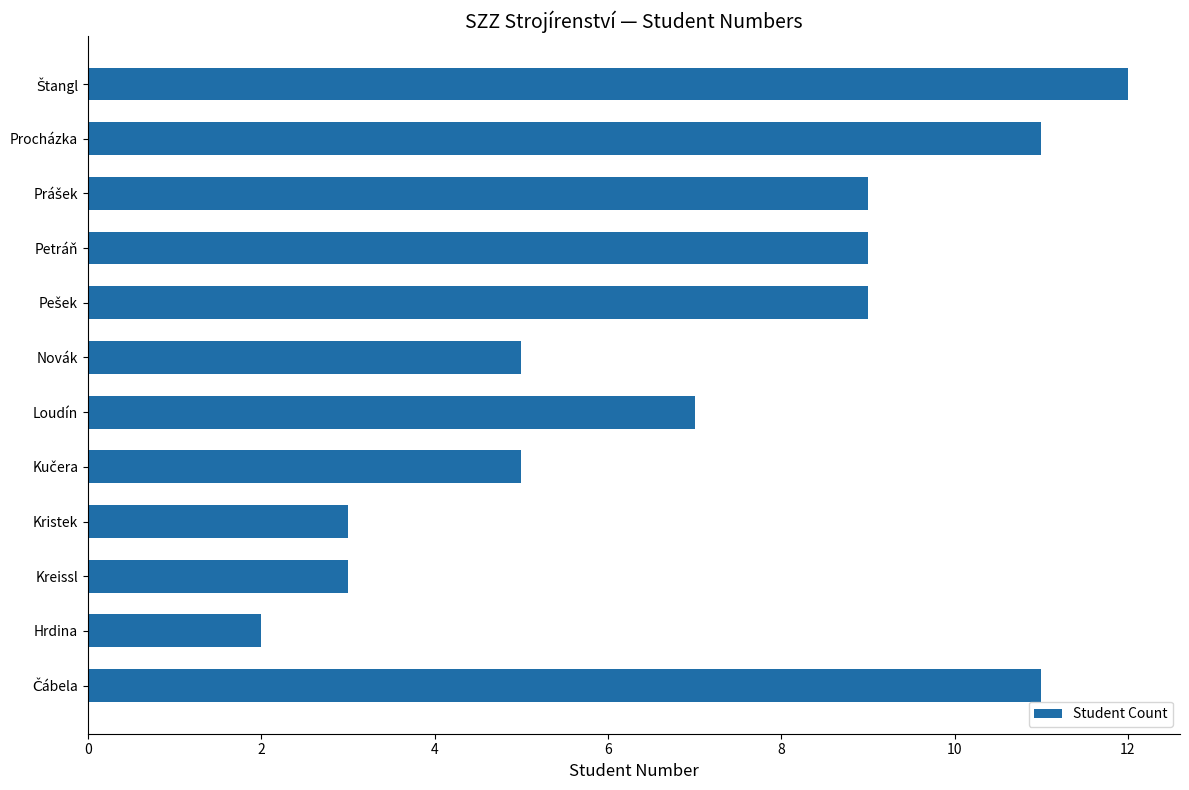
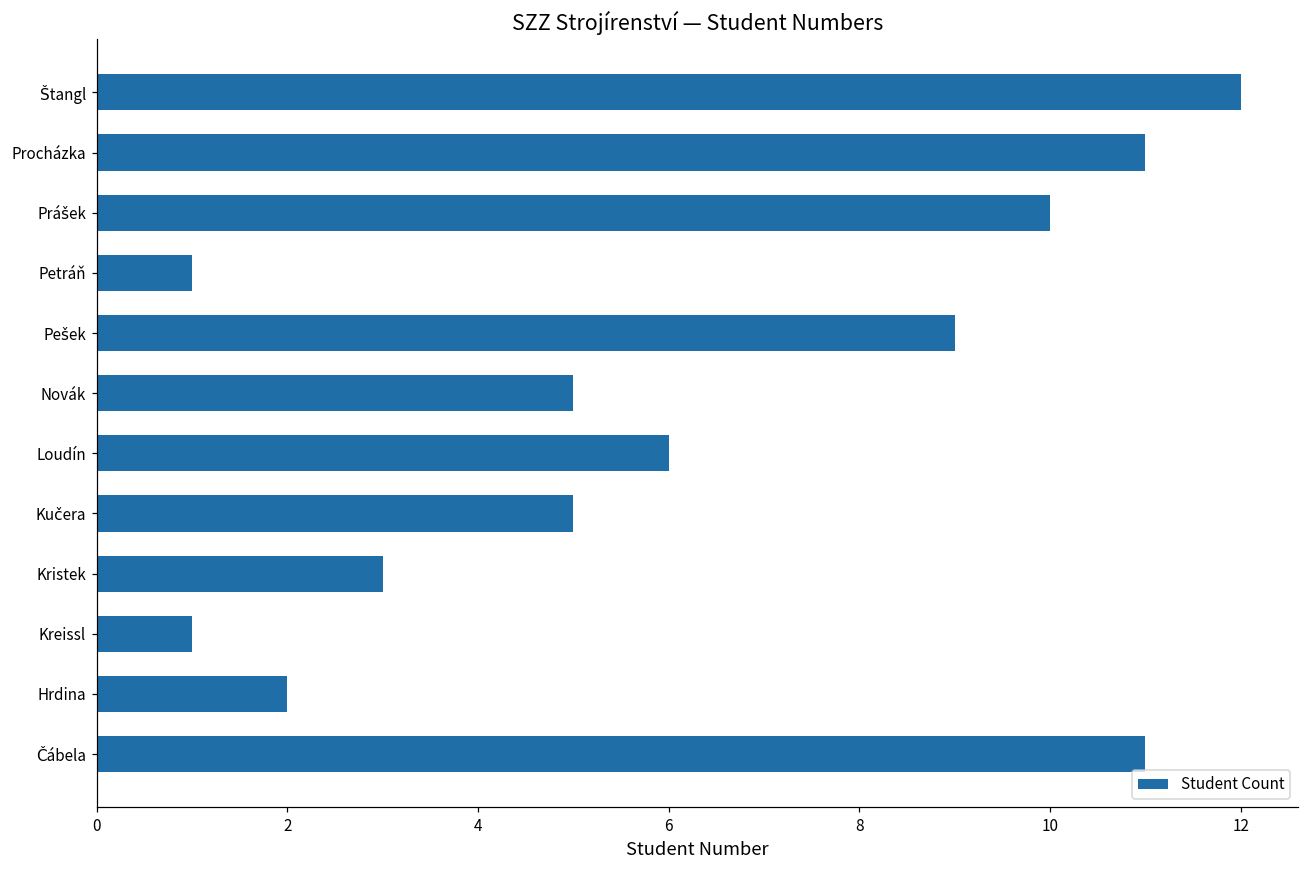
Prášek: 9 -> 10
Petráň: 9 -> 1
Loudín: 7 -> 6
Kreissl: 3 -> 1
